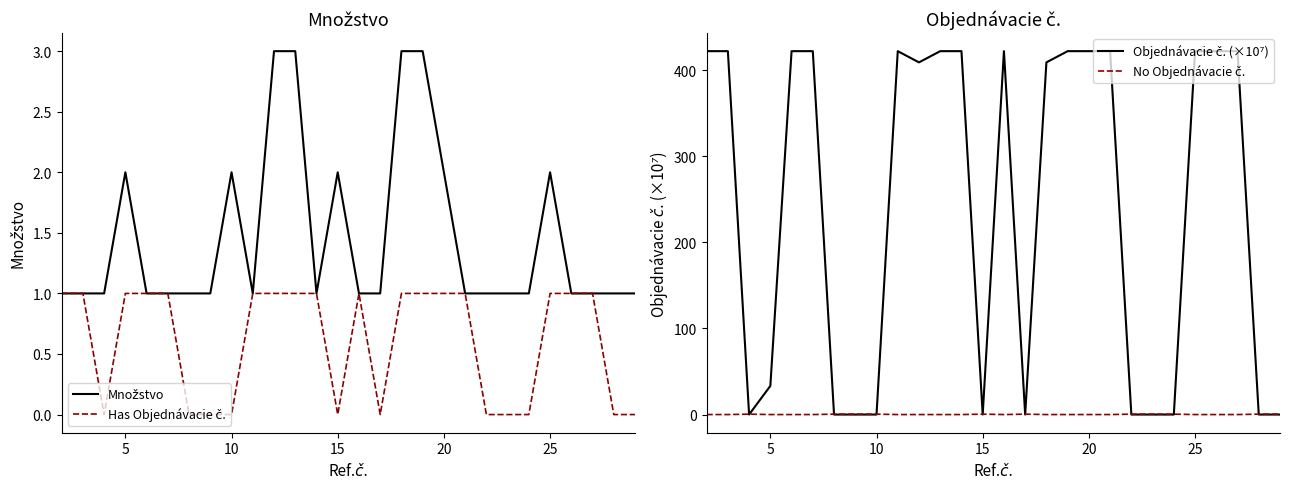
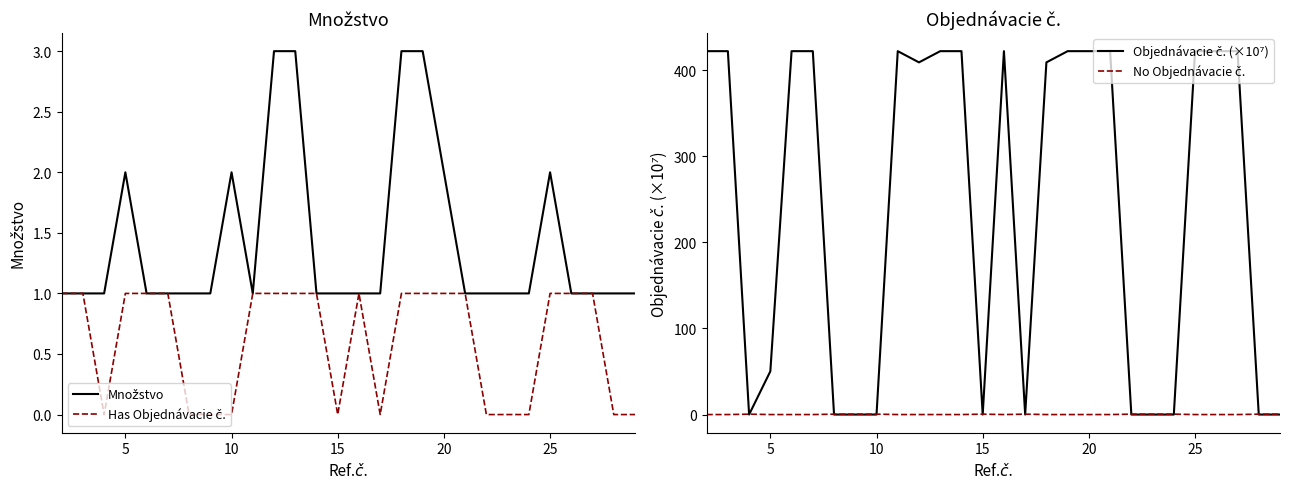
Množstvo, Množstvo, 15: 2 -> 1
Objednávacie č., Objednávacie č. (×10⁷), 5: 30 -> 50
